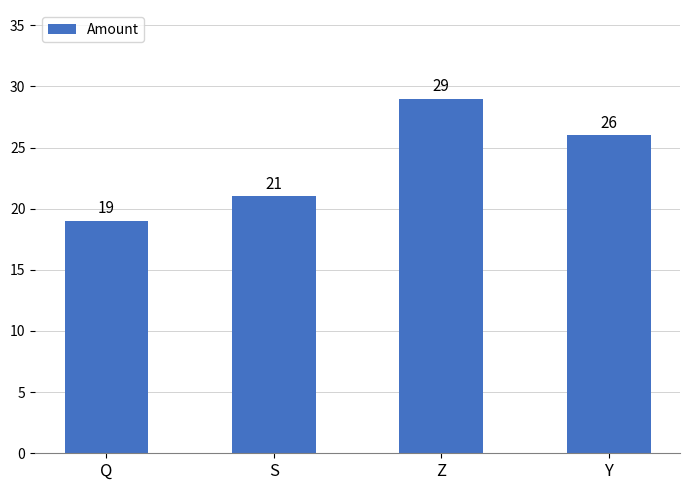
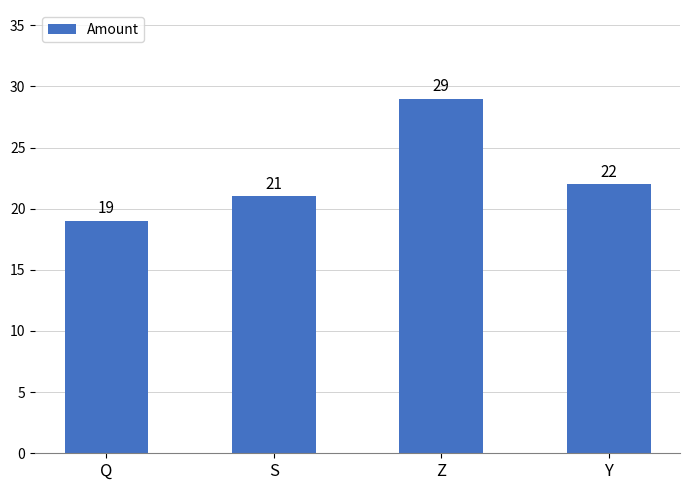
Y: 26 -> 22
